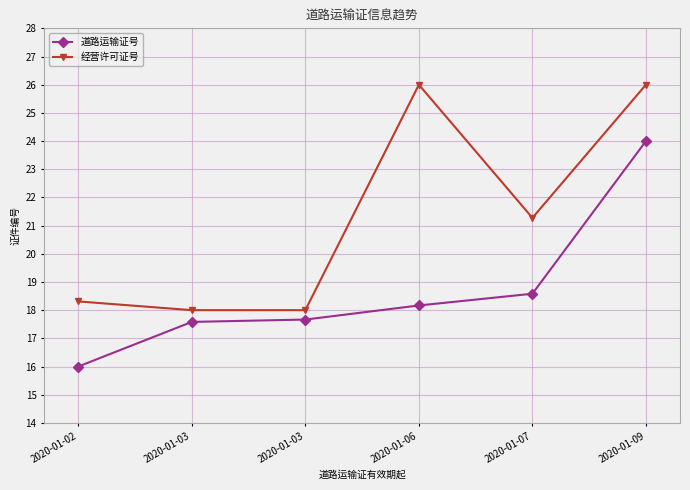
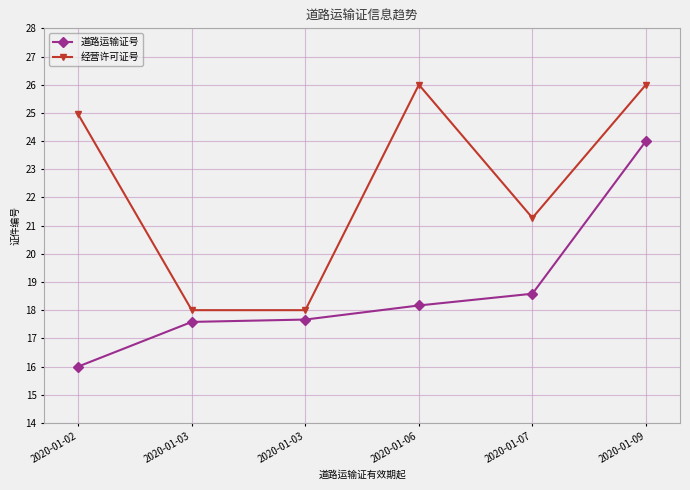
经营许可证号, 2020-01-02: 18.3 -> 24.9
